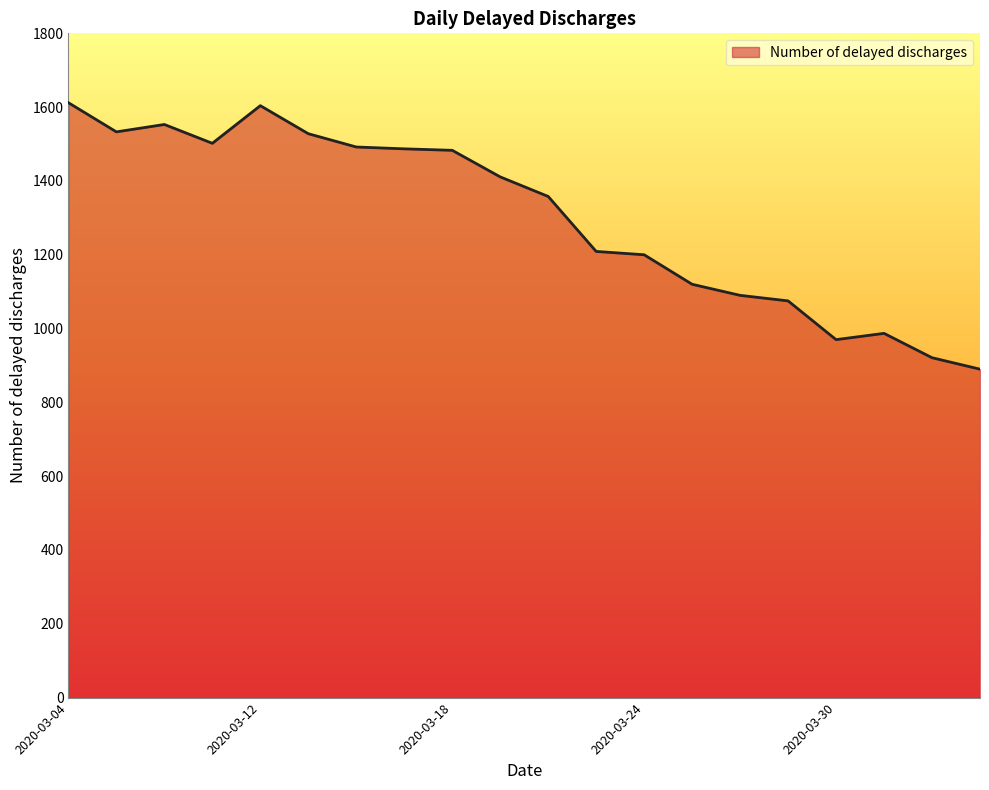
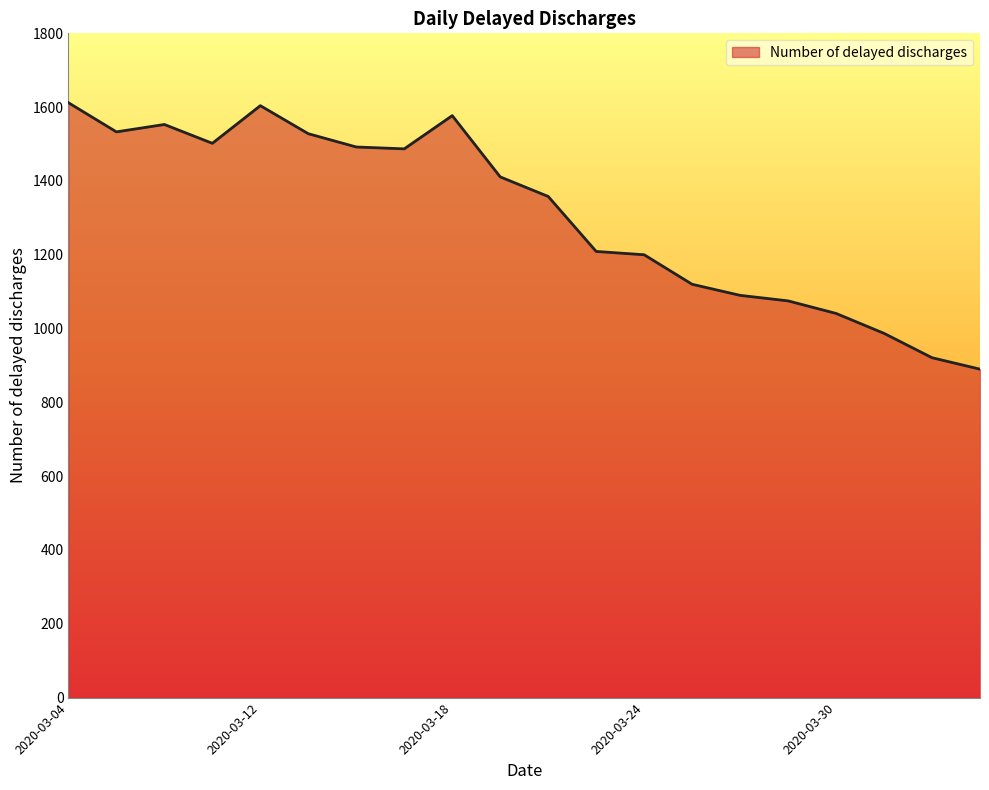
2020-03-18: 1480 -> 1580
2020-03-30: 970 -> 1040
